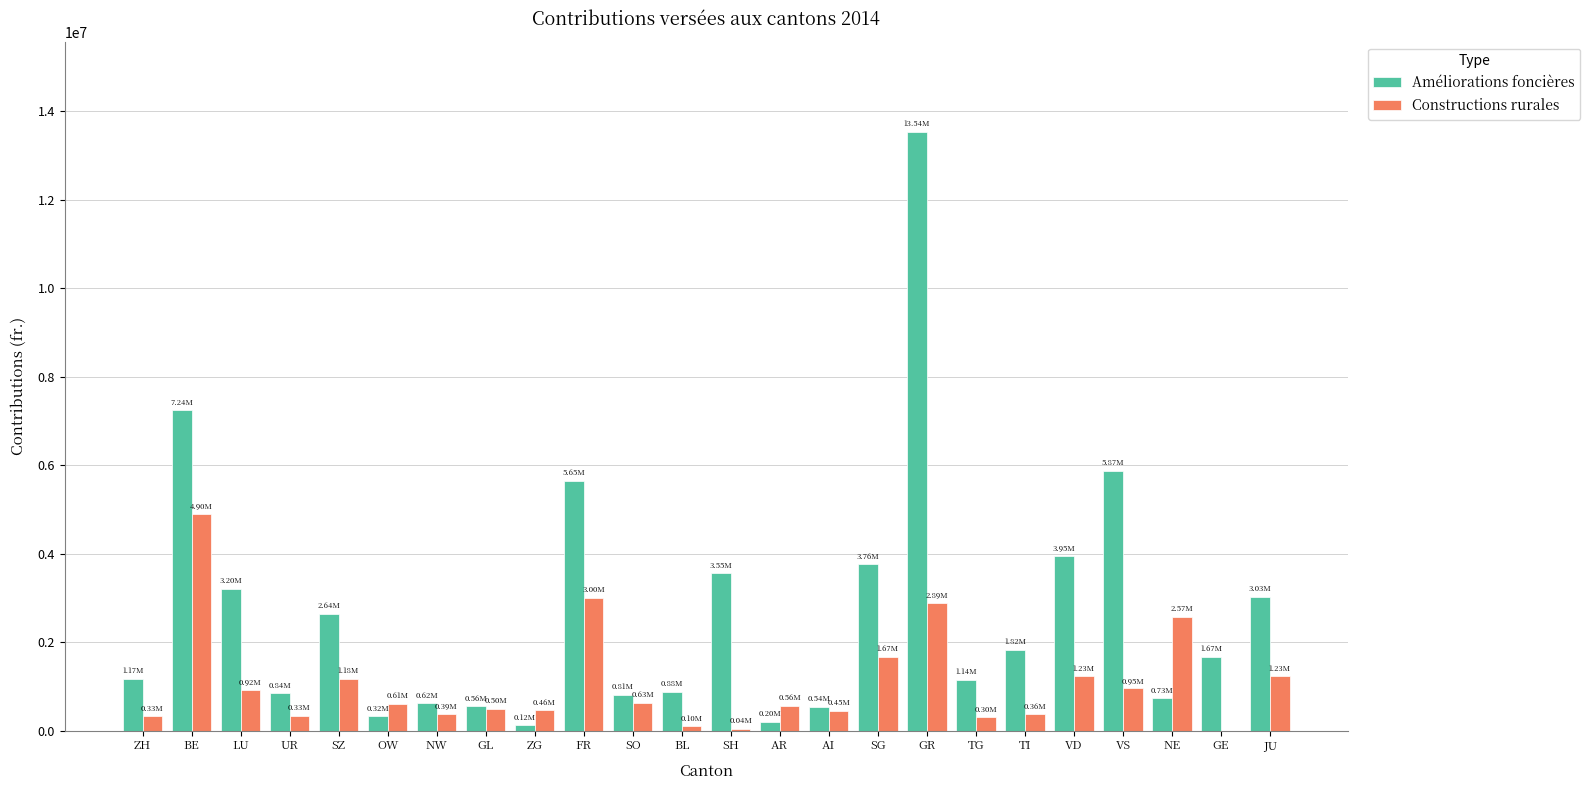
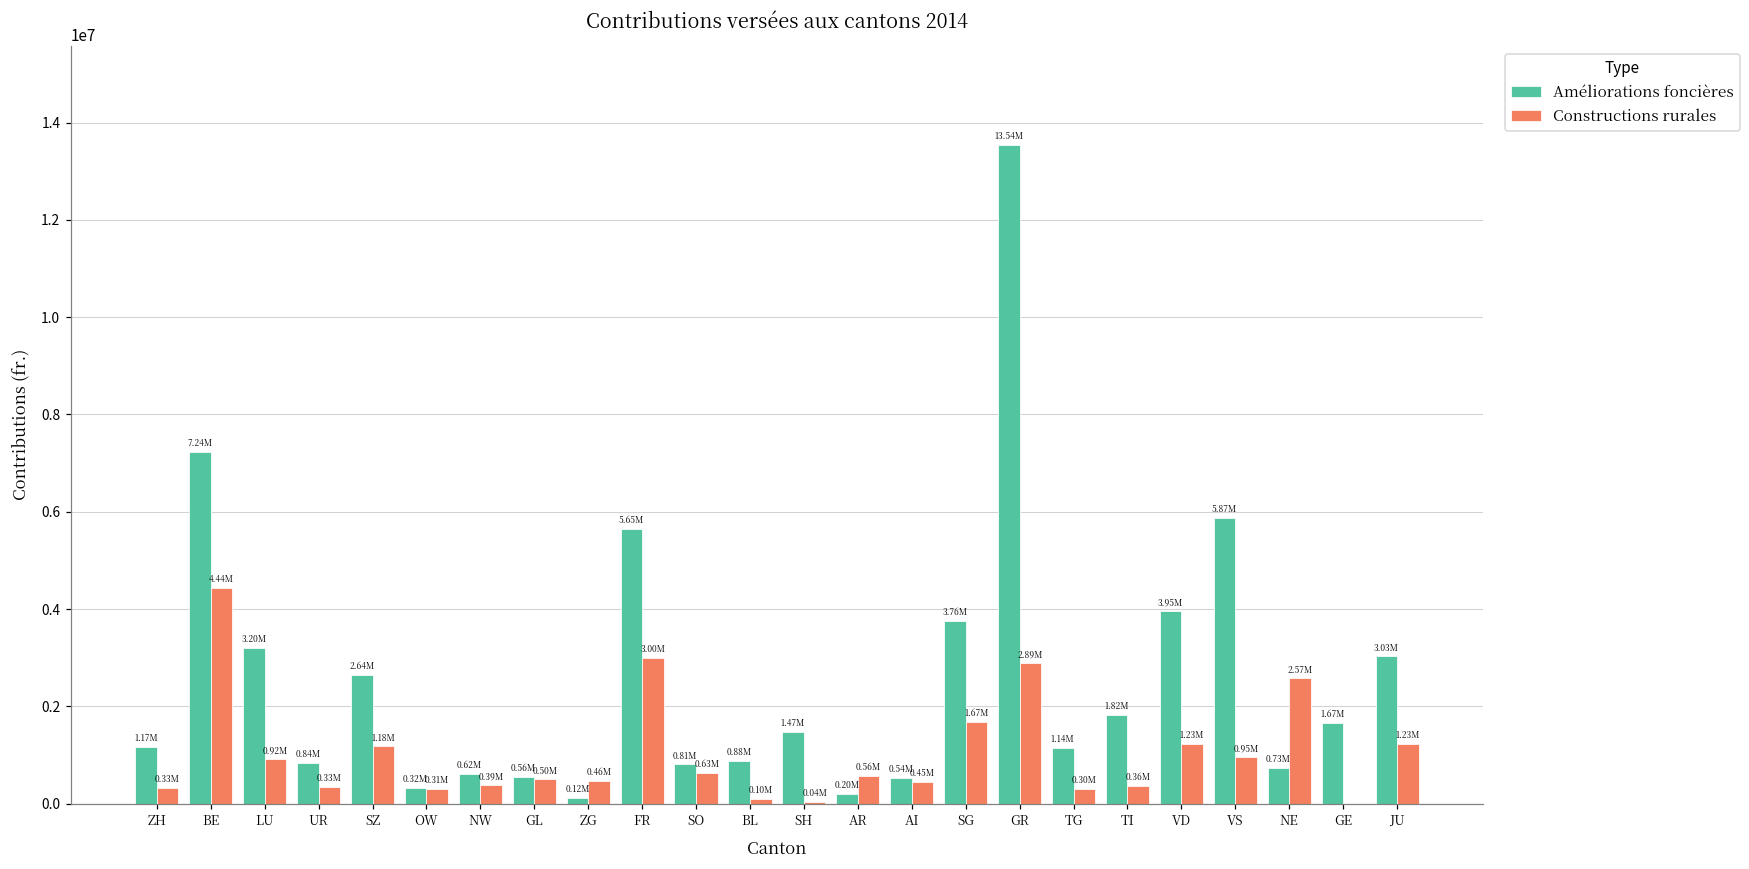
Constructions rurales, BE: 4.90M -> 4.44M
Constructions rurales, OW: 0.61M -> 0.31M
Améliorations foncières, SH: 3.55M -> 1.47M
